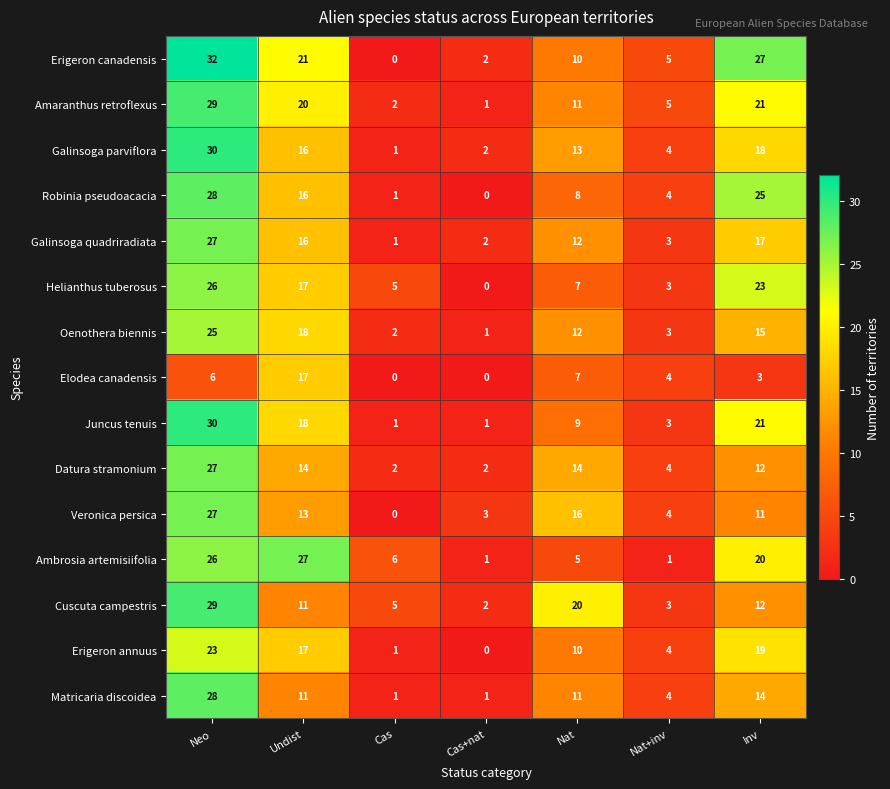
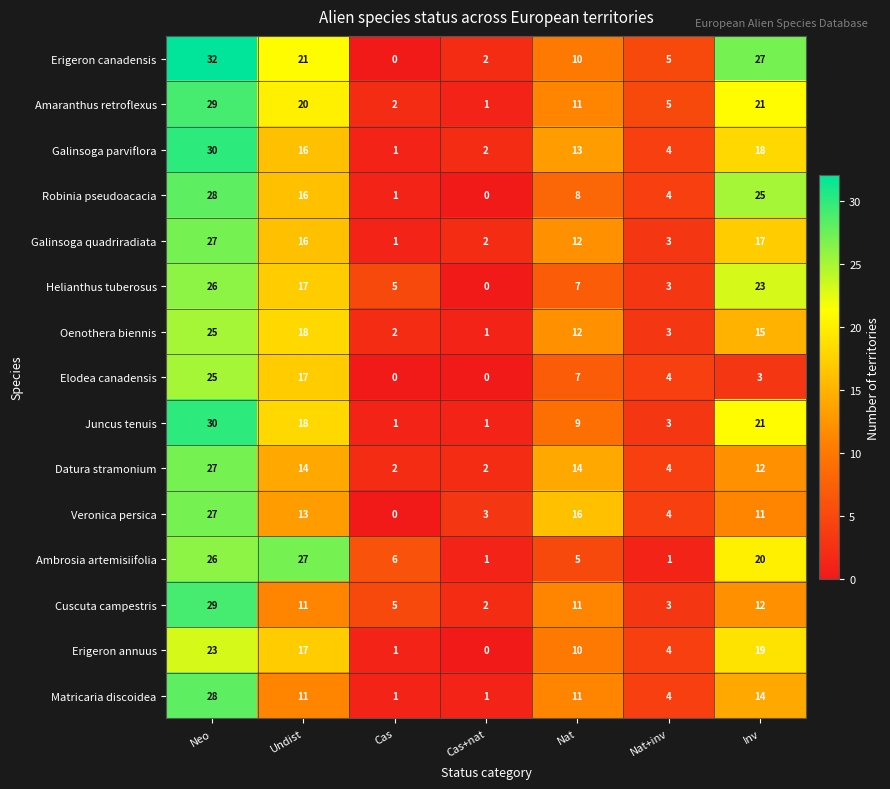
Elodea canadensis, Neo: 6 -> 25
Cuscuta campestris, Nat: 20 -> 11
